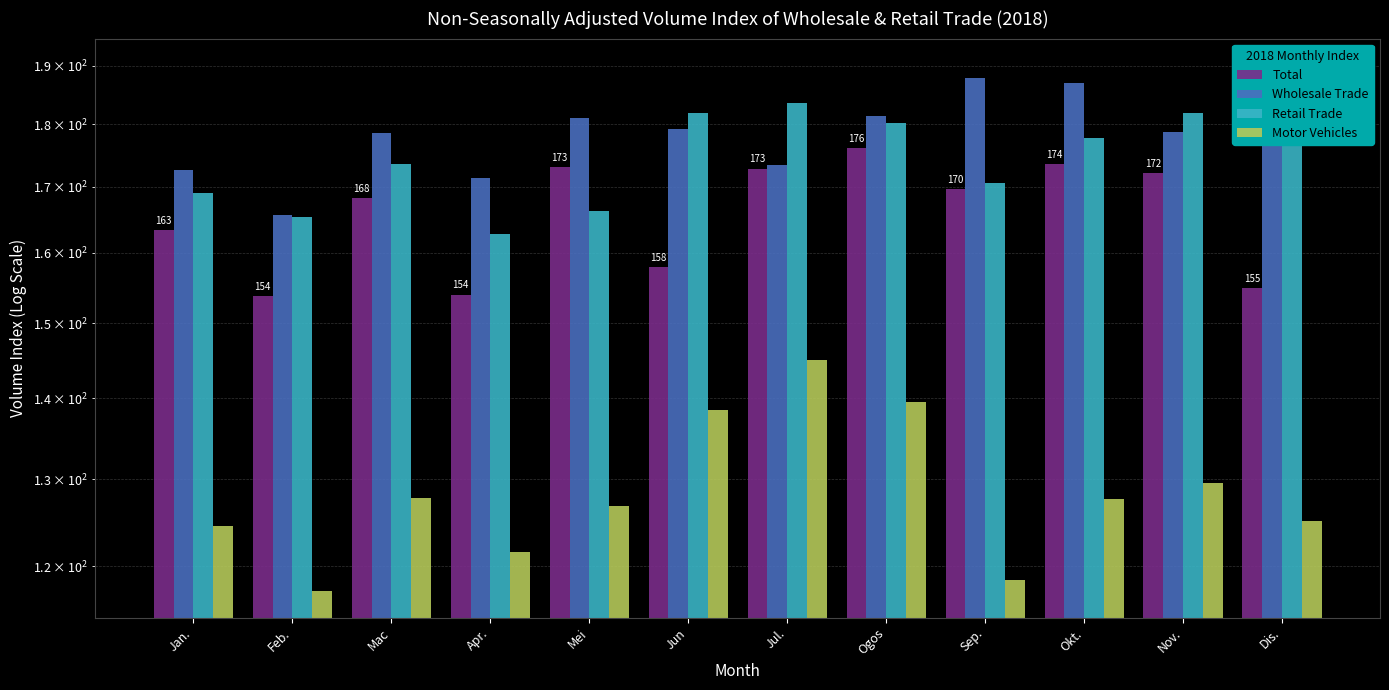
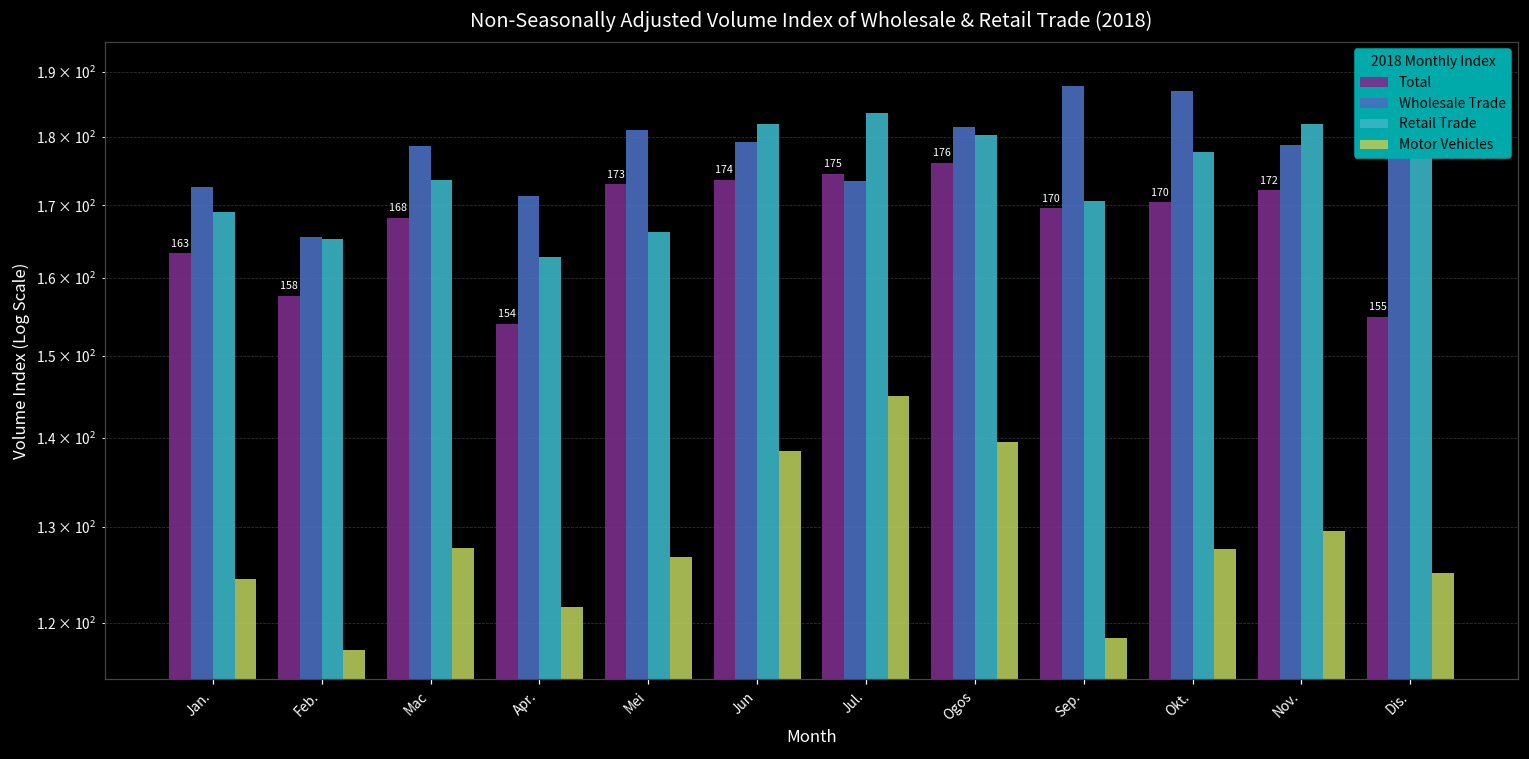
Total, Feb.: 154 -> 158
Total, Jun: 158 -> 174
Total, Jul.: 173 -> 175
Total, Okt.: 174 -> 170
